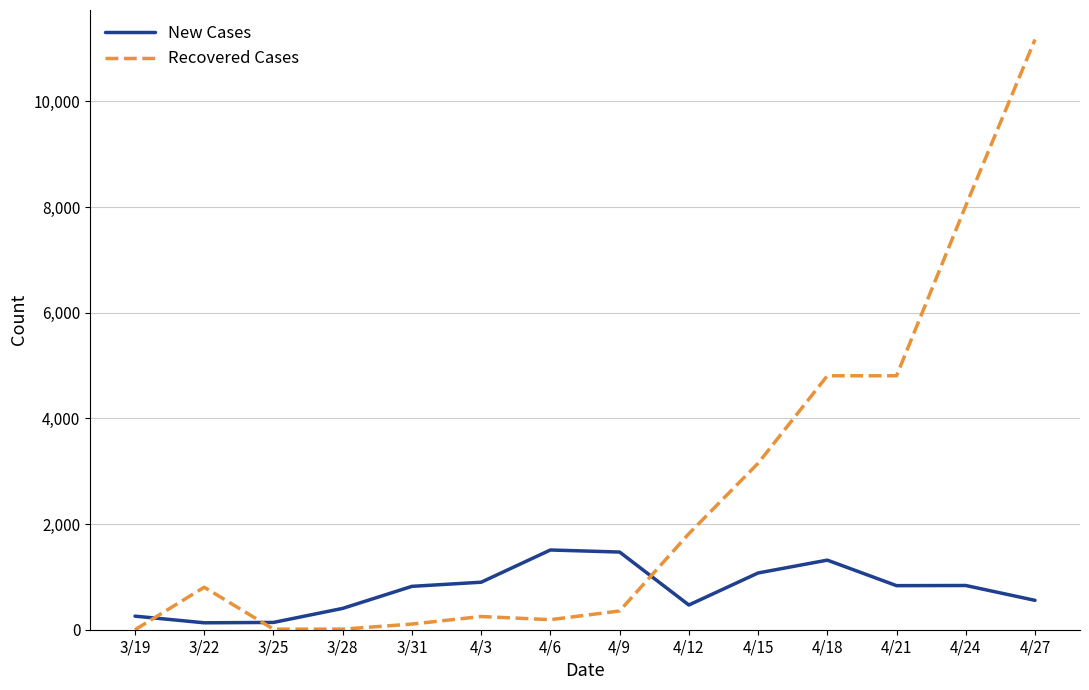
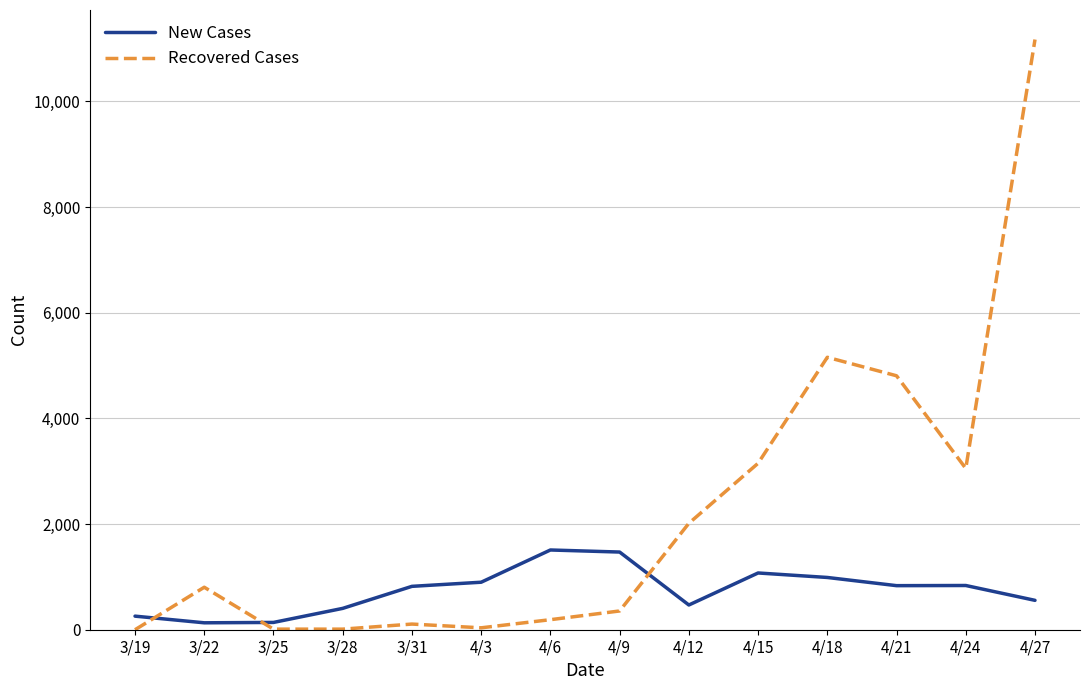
Recovered Cases, 4/3: 300 -> 0
Recovered Cases, 4/12: 1,800 -> 2,000
New Cases, 4/18: 1,300 -> 1,000
Recovered Cases, 4/18: 4,800 -> 5,200
Recovered Cases, 4/24: 8,000 -> 3,100
